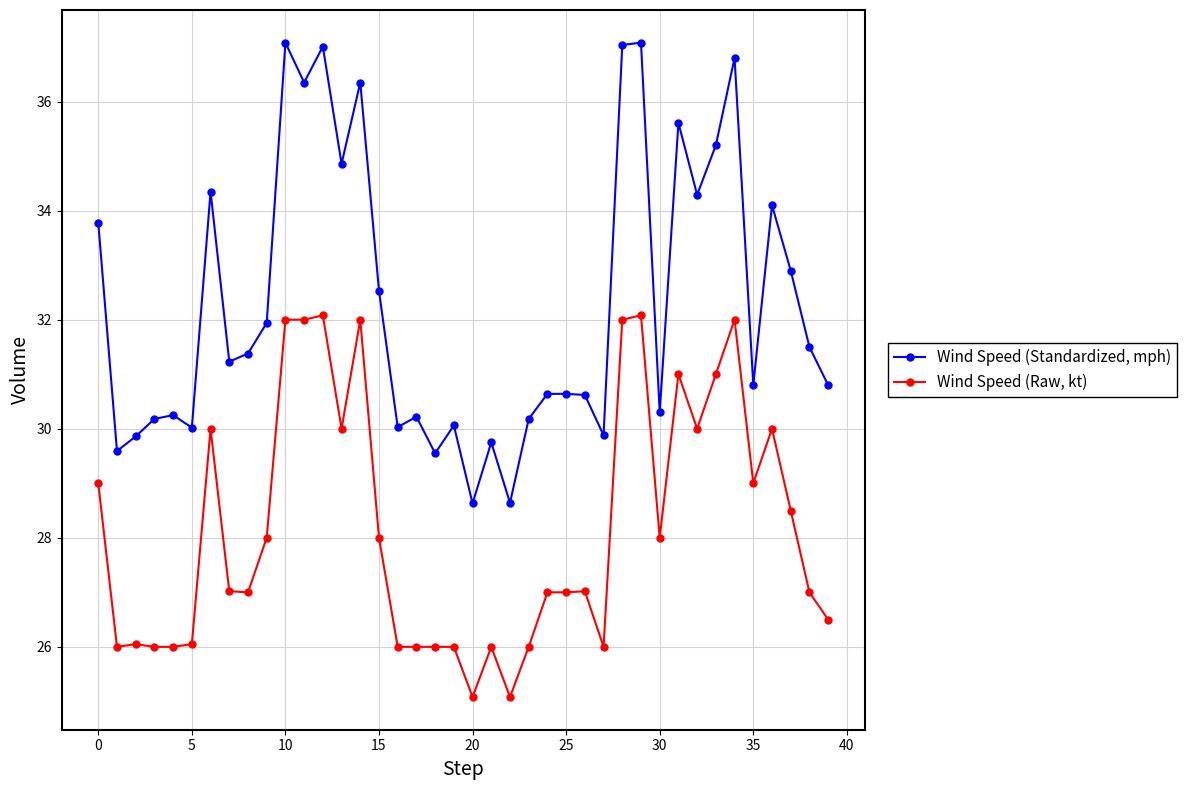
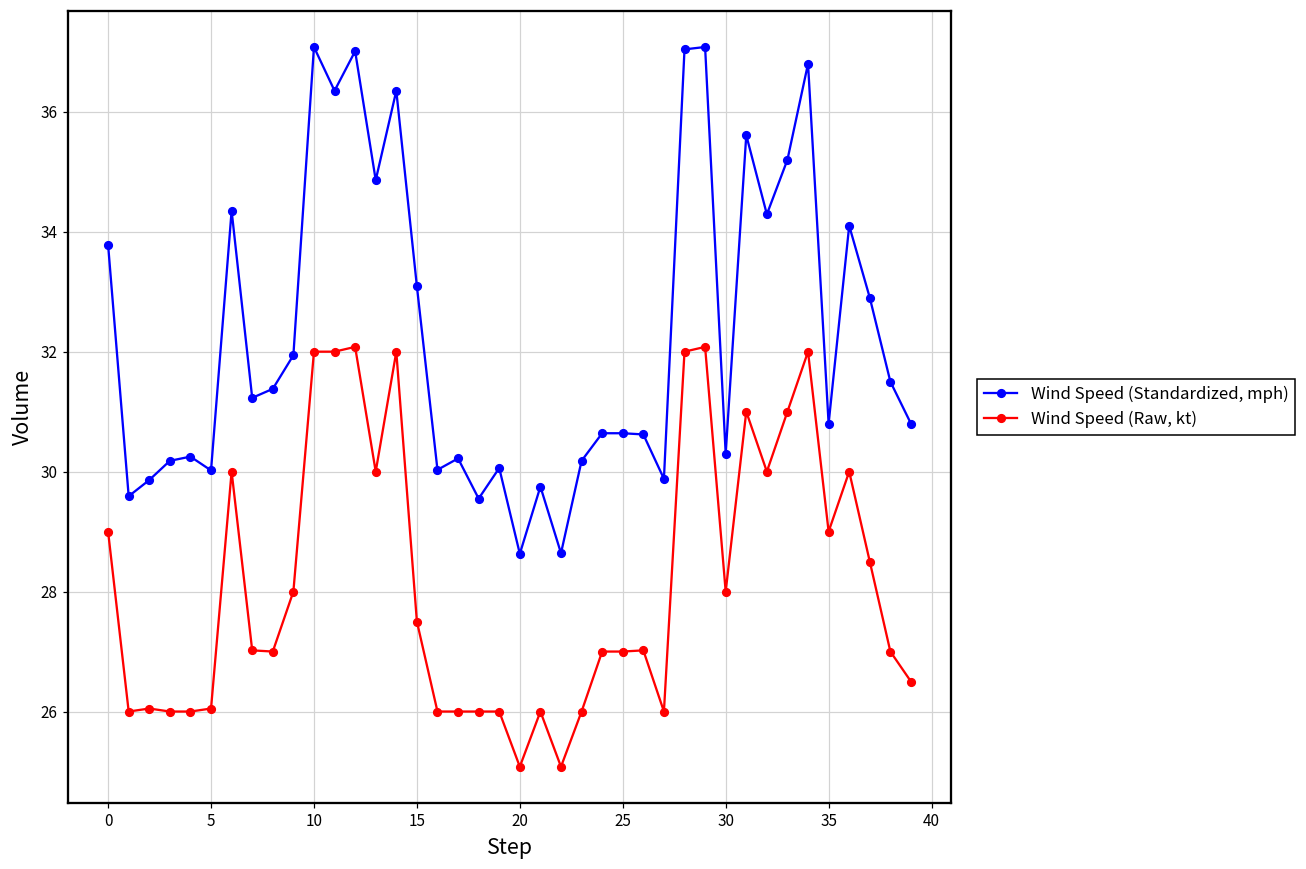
Wind Speed (Standardized, mph), 15: 32.5 -> 33.1
Wind Speed (Raw, kt), 15: 28.0 -> 27.5
